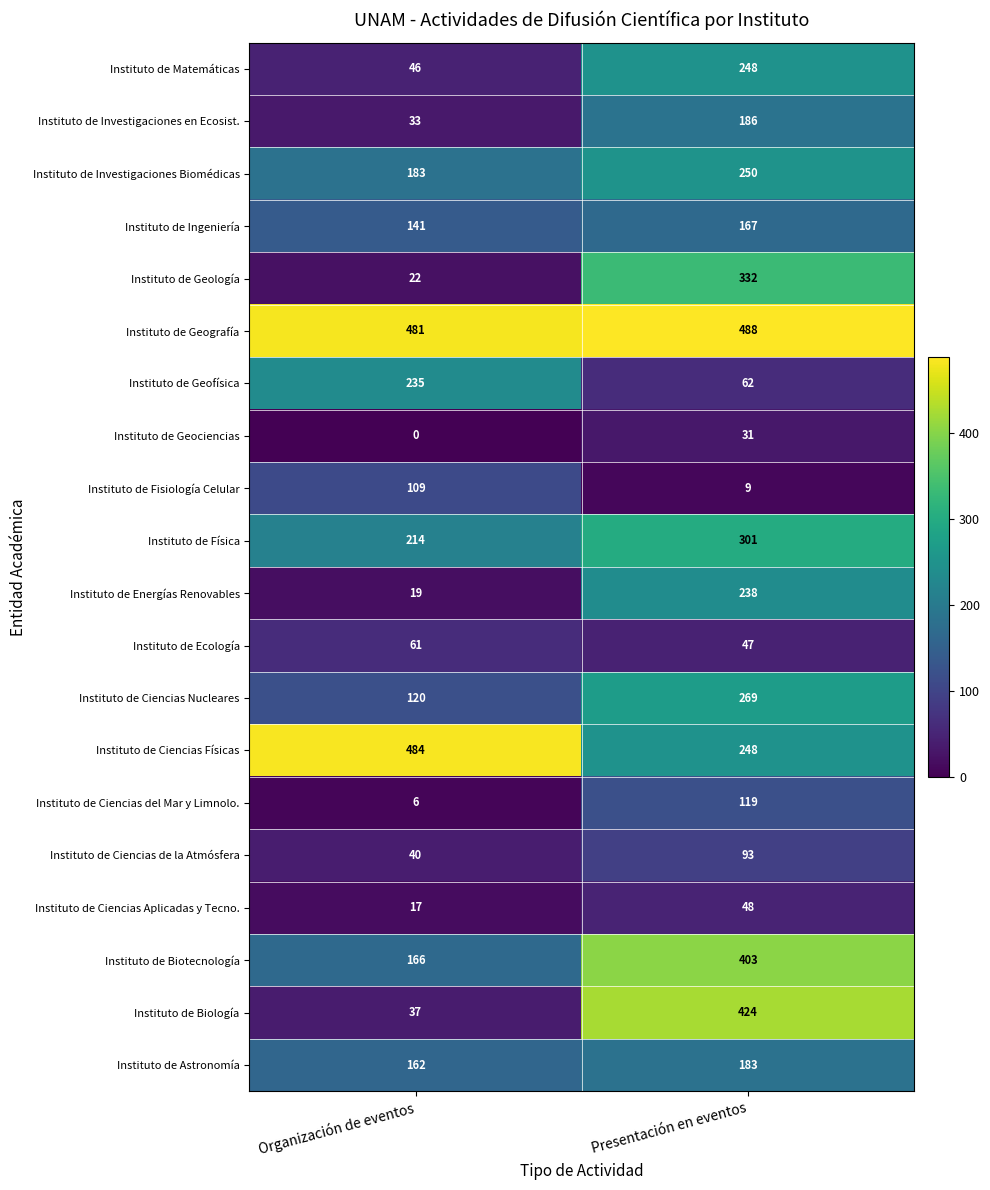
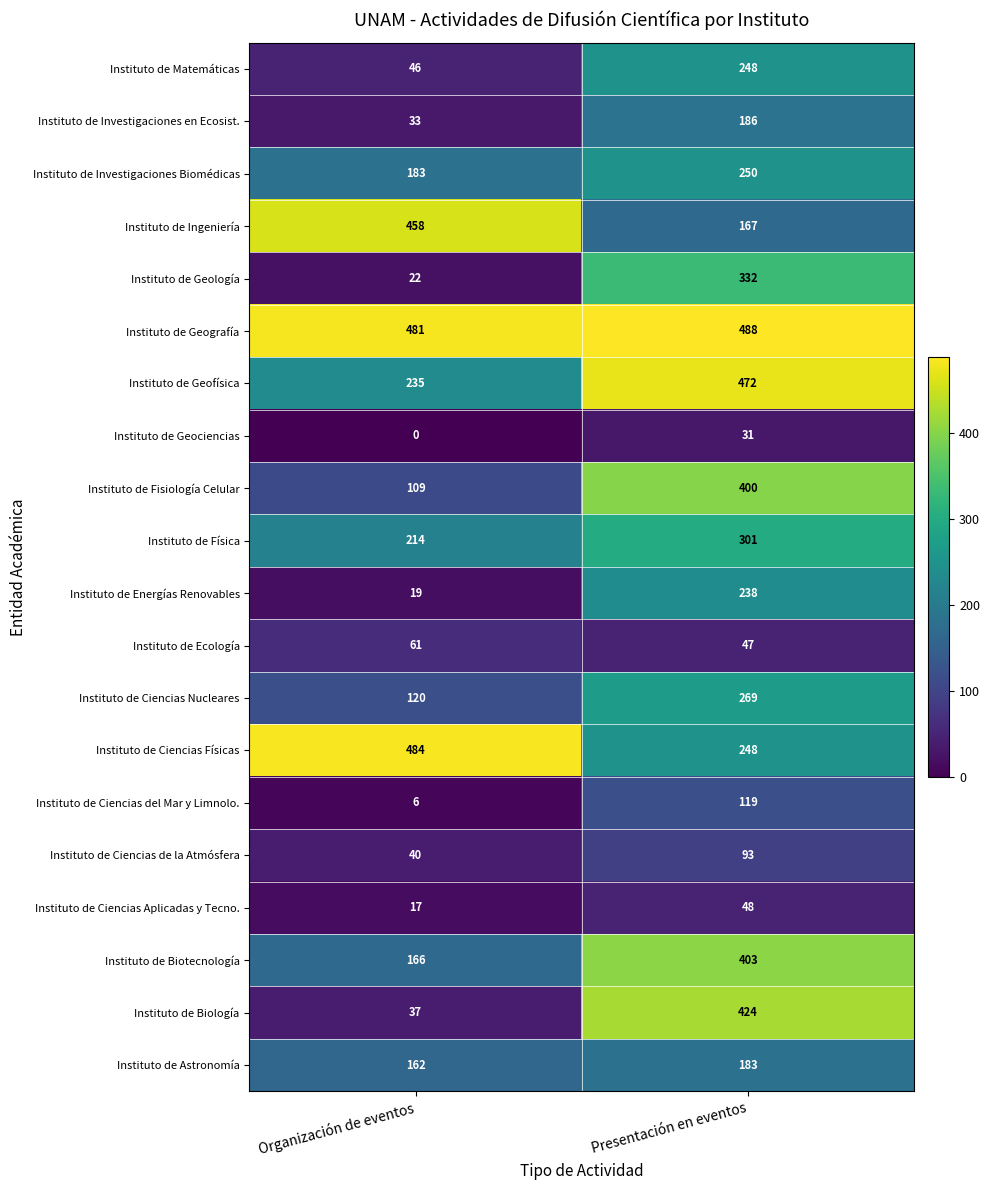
Instituto de Ingeniería, Organización de eventos: 141 -> 458
Instituto de Geofísica, Presentación en eventos: 62 -> 472
Instituto de Fisiología Celular, Presentación en eventos: 9 -> 400
